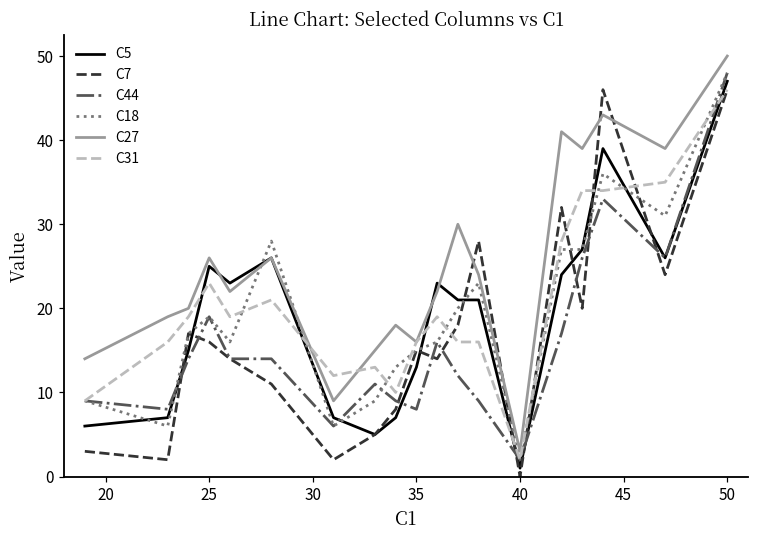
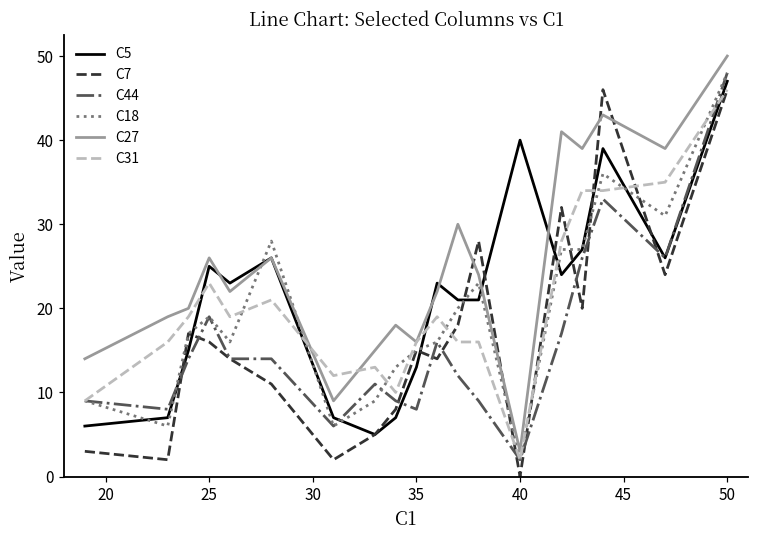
C5, 40: 1 -> 40
